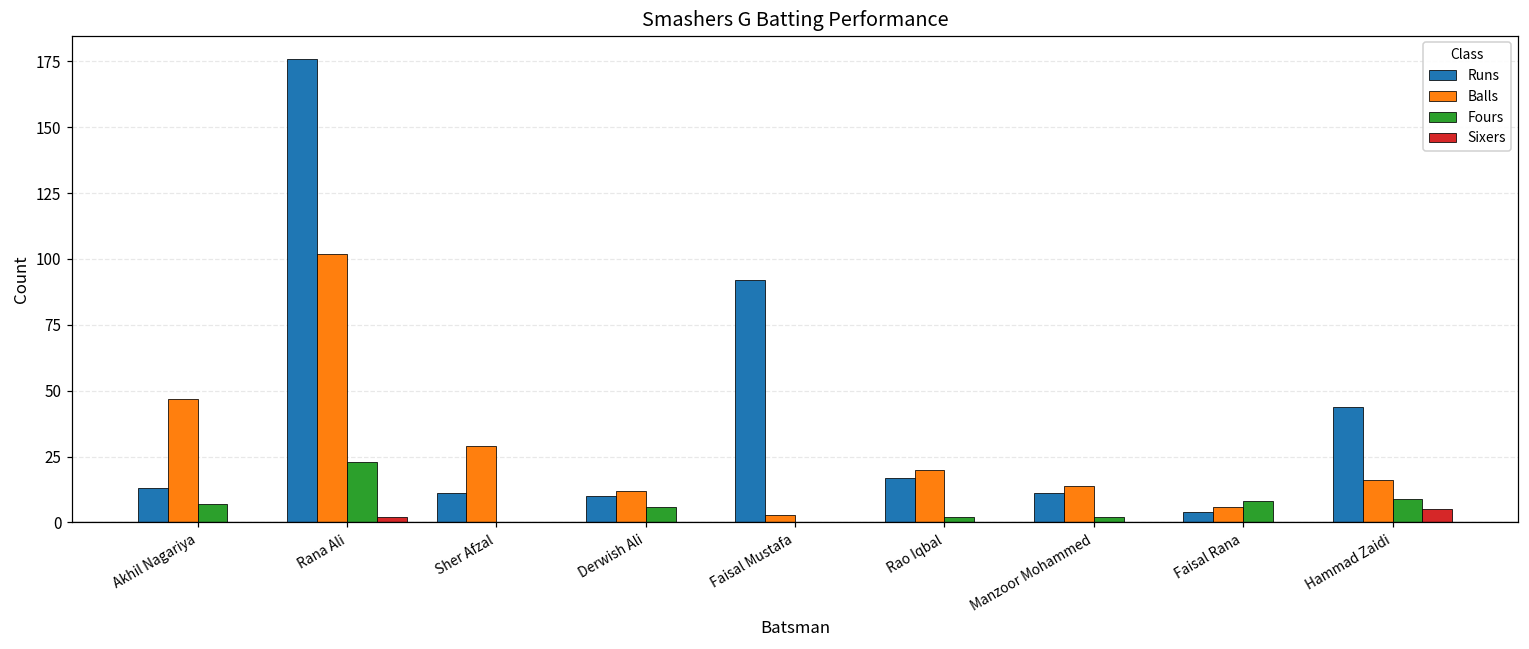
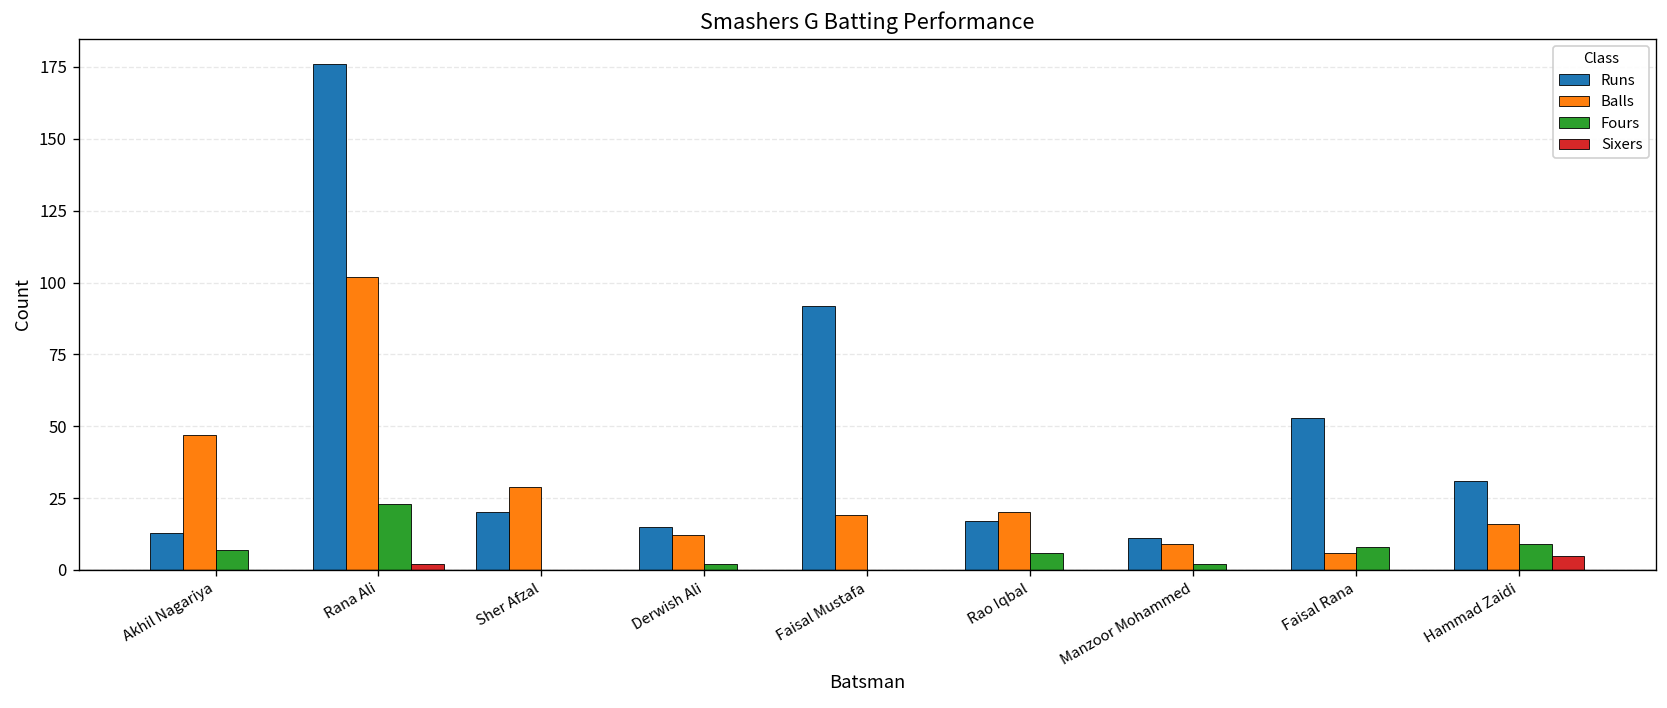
Runs, Sher Afzal: 11 -> 20
Runs, Derwish Ali: 10 -> 15
Fours, Derwish Ali: 6 -> 2
Balls, Faisal Mustafa: 3 -> 19
Fours, Rao Iqbal: 2 -> 6
Balls, Manzoor Mohammed: 14 -> 9
Runs, Faisal Rana: 4 -> 53
Runs, Hammad Zaidi: 44 -> 31
